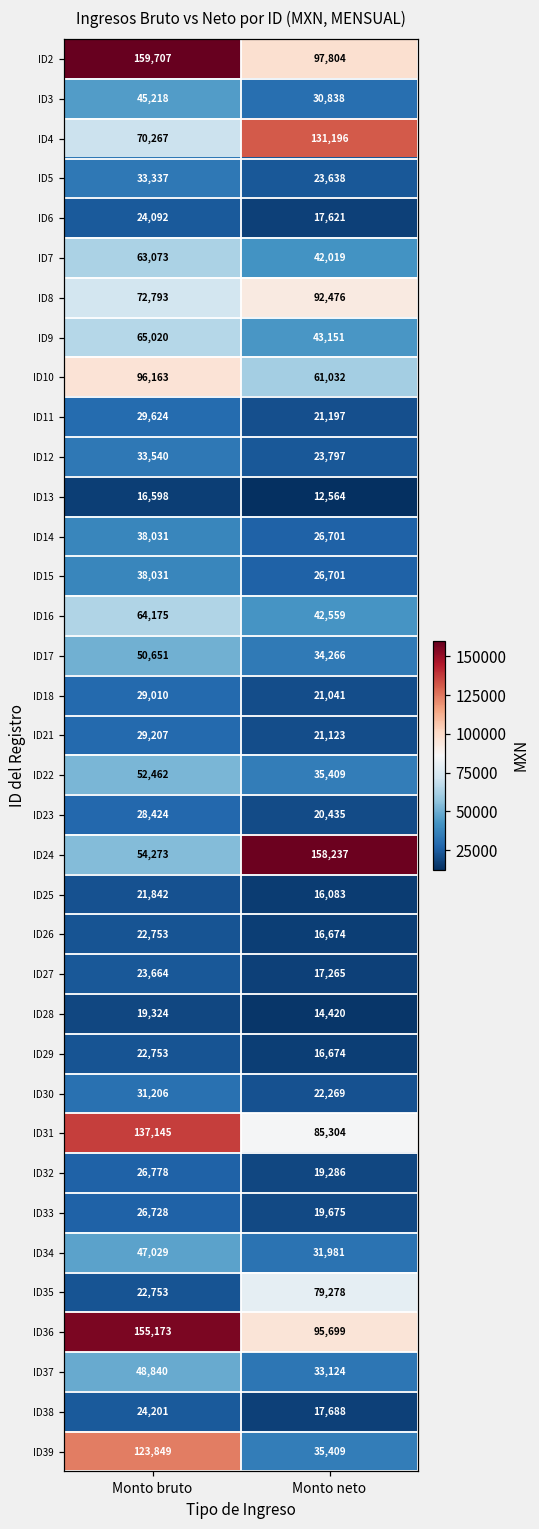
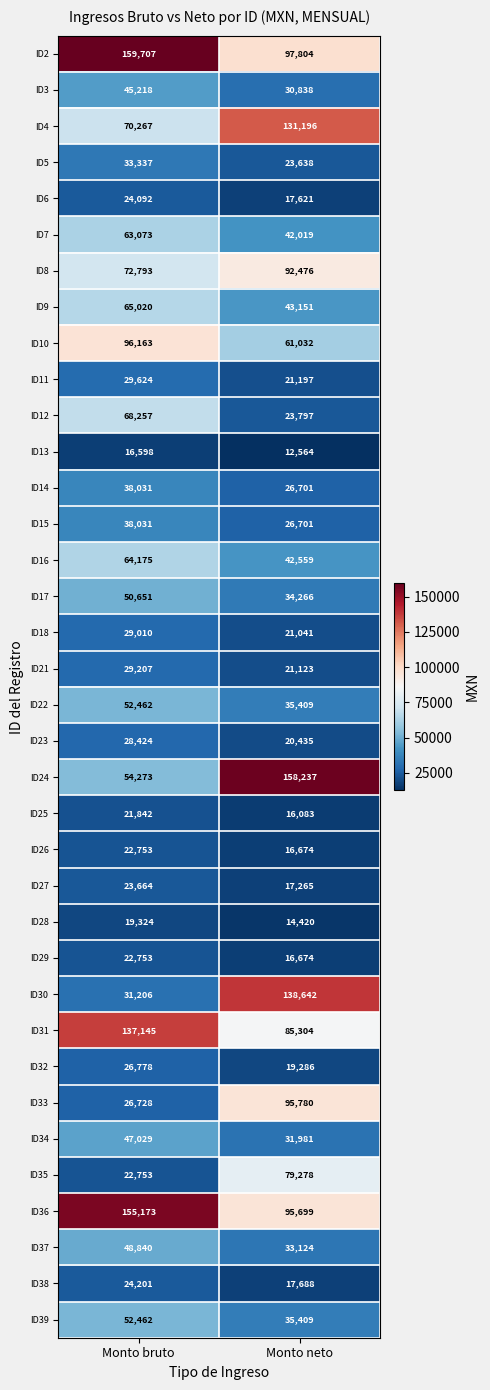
ID12, Monto bruto: 33,540 -> 68,257
ID30, Monto neto: 22,269 -> 138,642
ID33, Monto neto: 19,675 -> 95,780
ID39, Monto bruto: 123,849 -> 52,462
